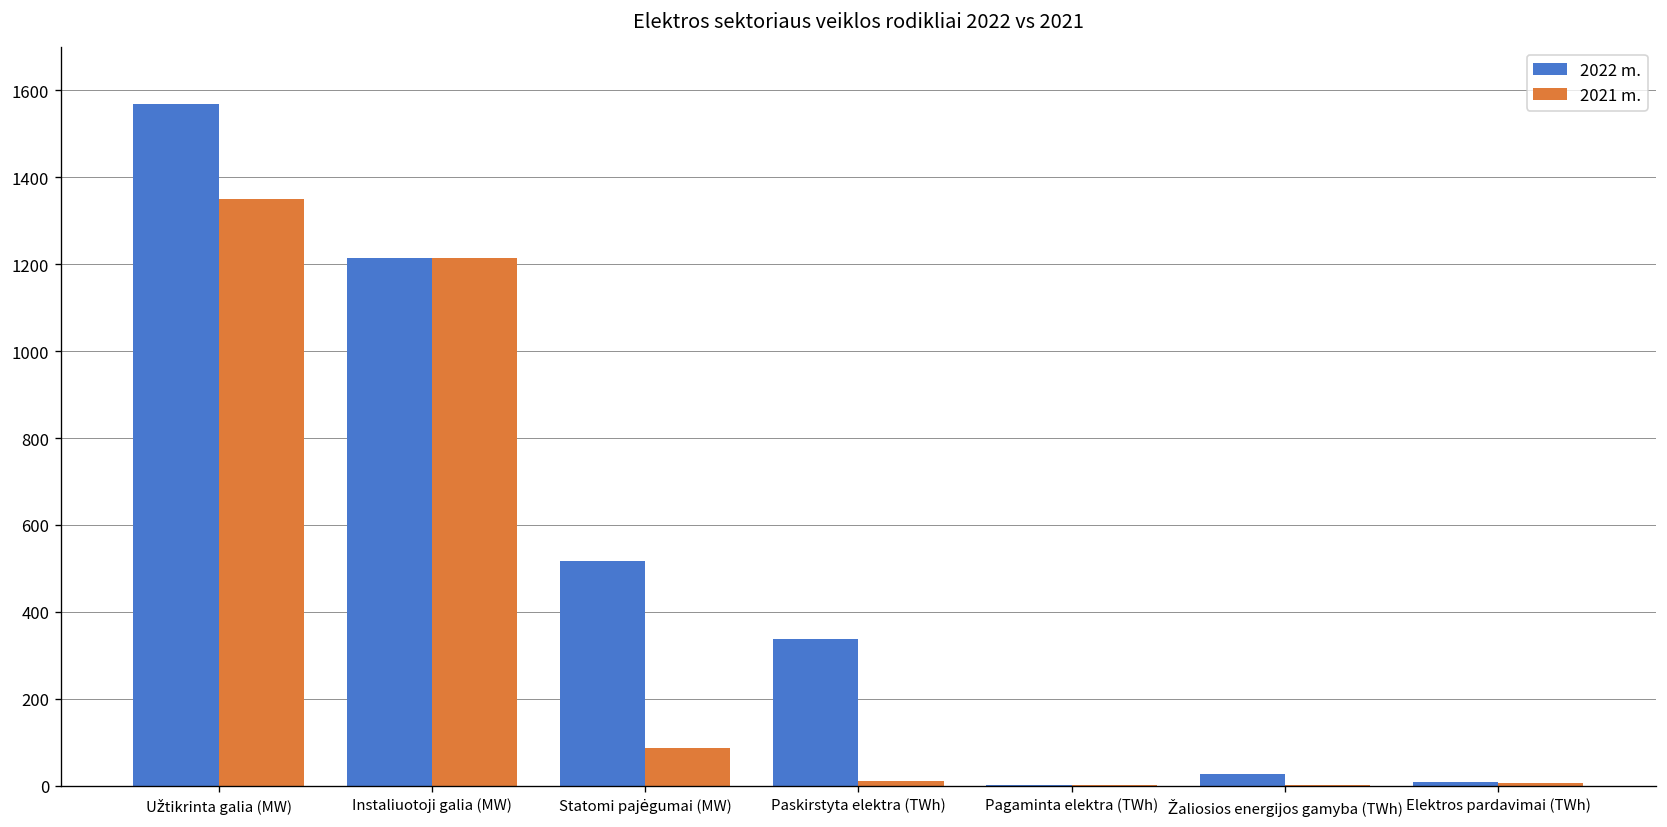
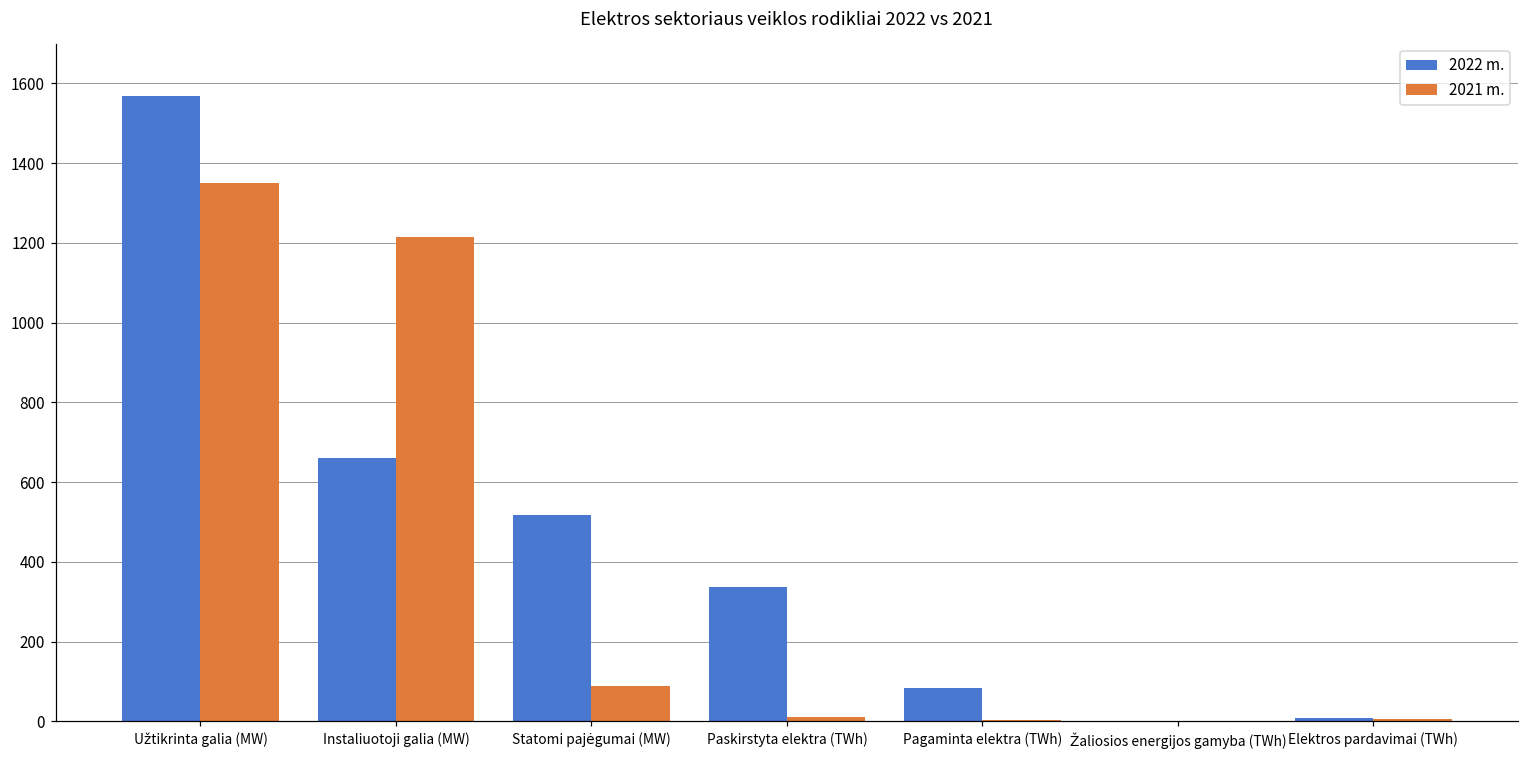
2022 m., Instaliuotoji galia (MW): 1220 -> 660
2022 m., Pagaminta elektra (TWh): 0 -> 80
2022 m., Žaliosios energijos gamyba (TWh): 30 -> 0
